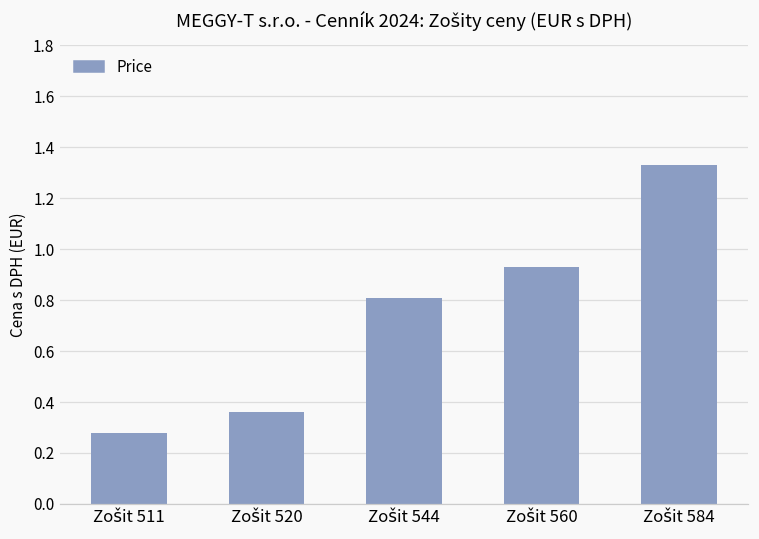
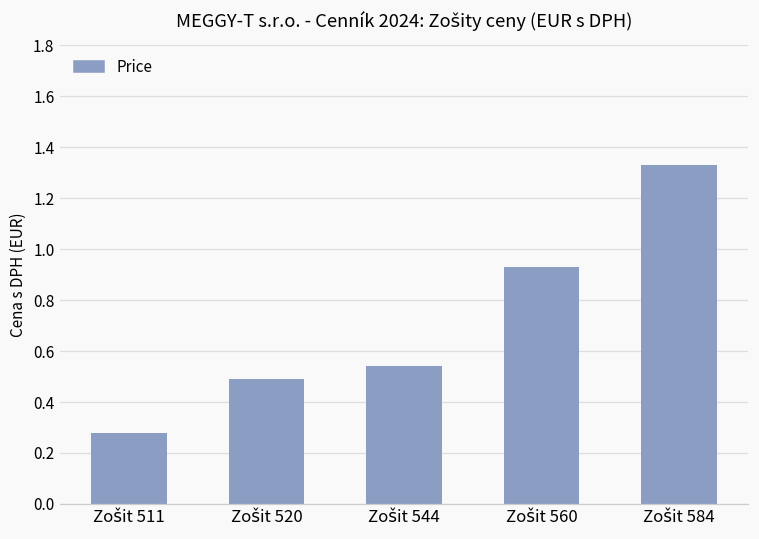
Zošit 520: 0.36 -> 0.49
Zošit 544: 0.81 -> 0.54
